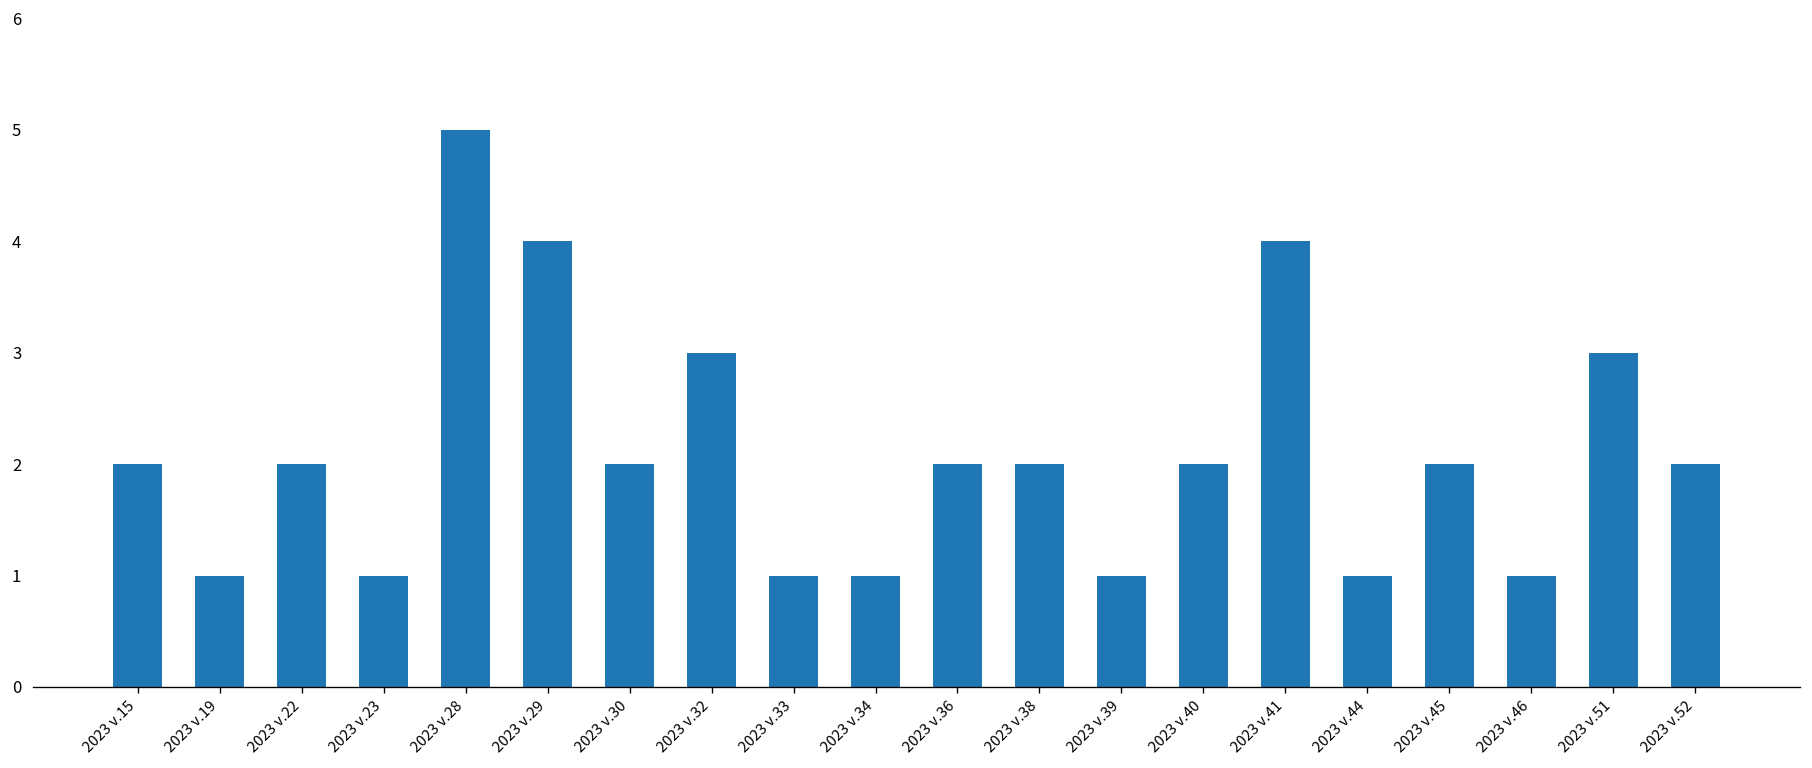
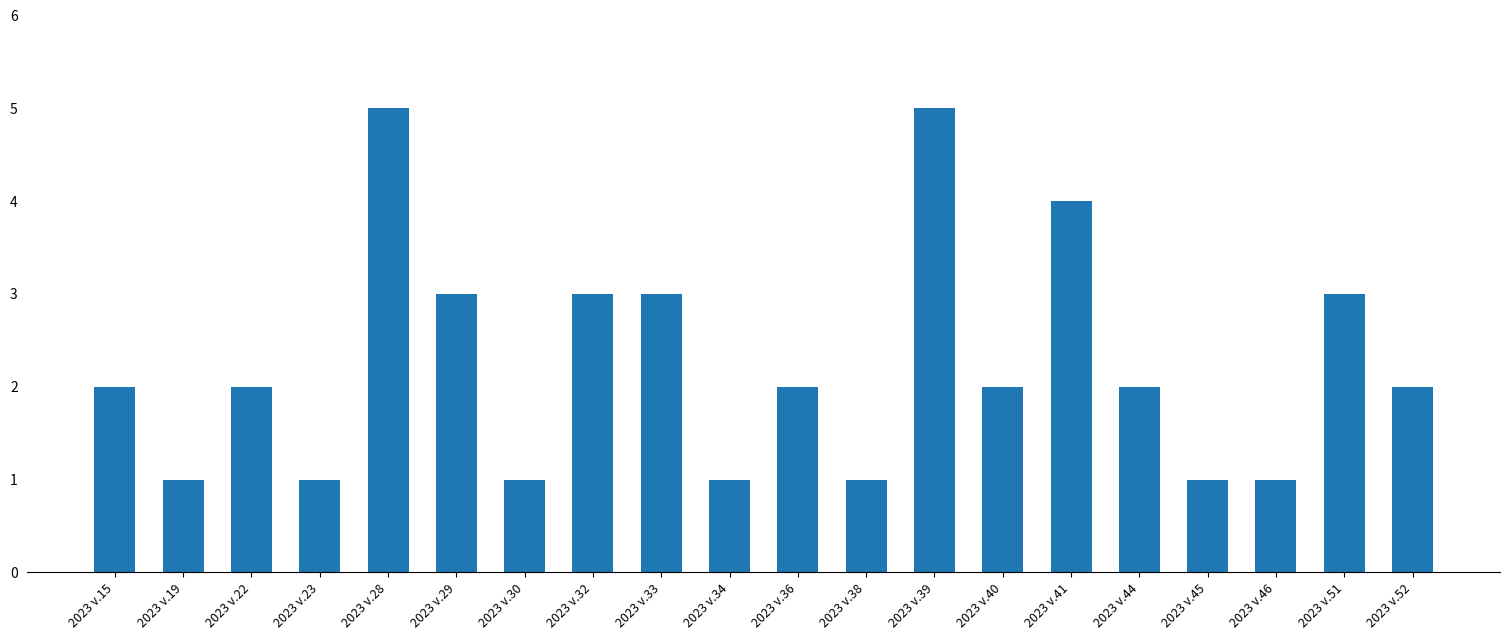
2023 v.29: 4 -> 3
2023 v.30: 2 -> 1
2023 v.33: 1 -> 3
2023 v.38: 2 -> 1
2023 v.39: 1 -> 5
2023 v.44: 1 -> 2
2023 v.45: 2 -> 1
